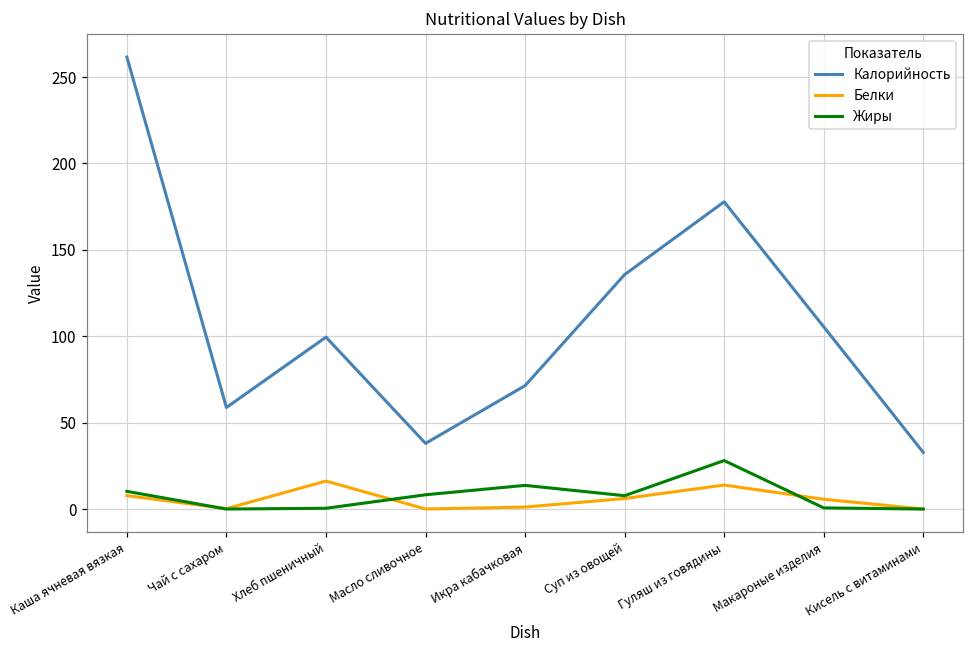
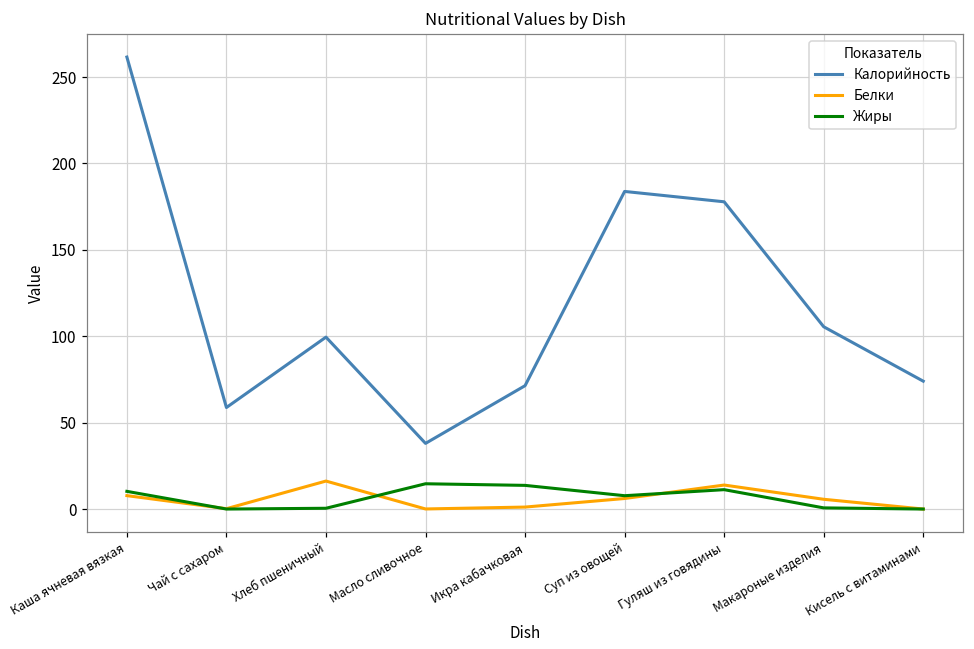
Жиры, Масло сливочное: 8 -> 15
Калорийность, Суп из овощей: 136 -> 184
Жиры, Гуляш из говядины: 28 -> 11
Калорийность, Кисель с витаминами: 33 -> 74
